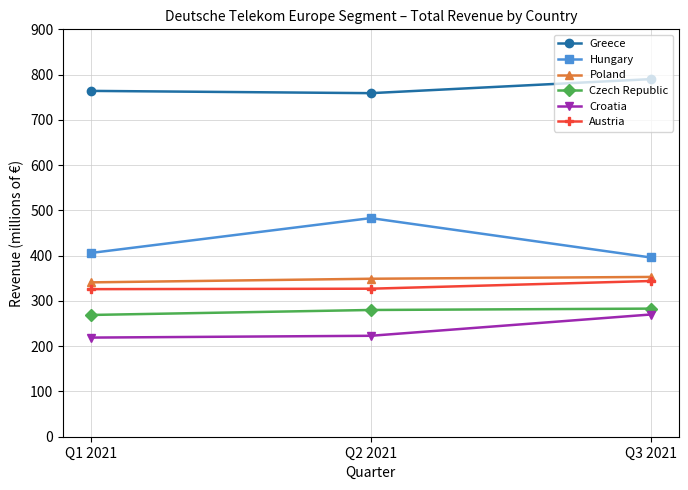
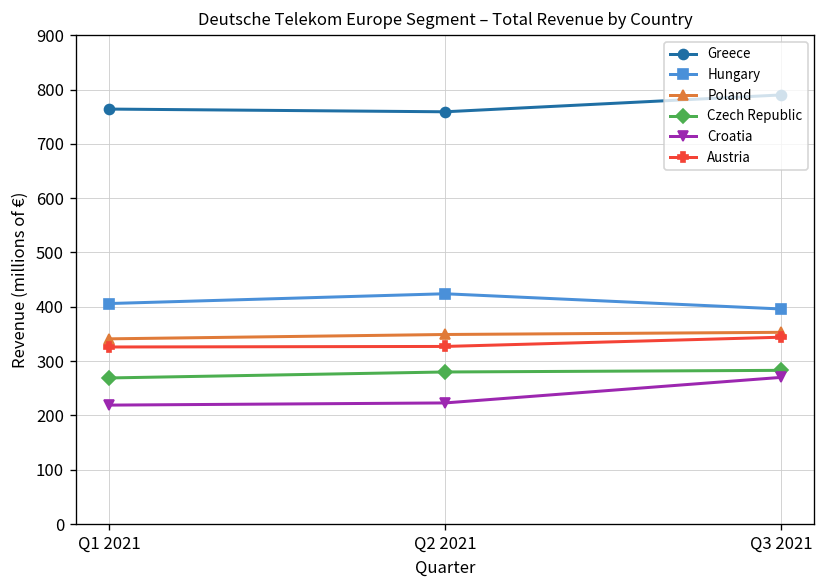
Hungary, Q2 2021: 480 -> 420
